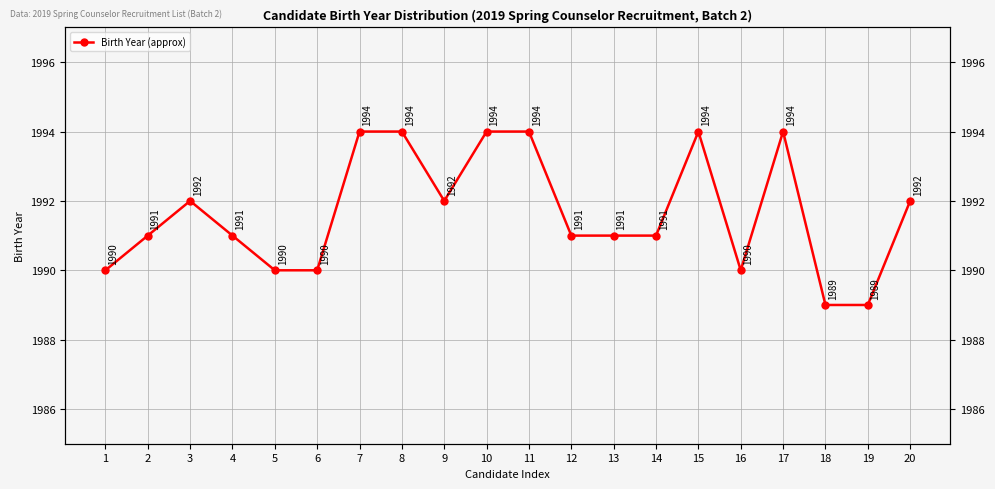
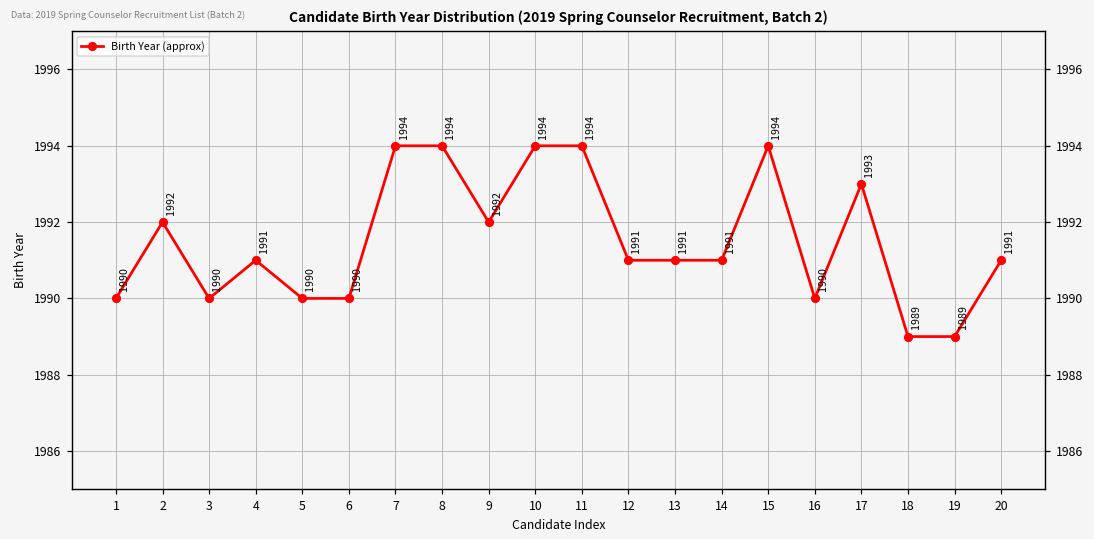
2: 1991 -> 1992
3: 1992 -> 1990
17: 1994 -> 1993
20: 1992 -> 1991
